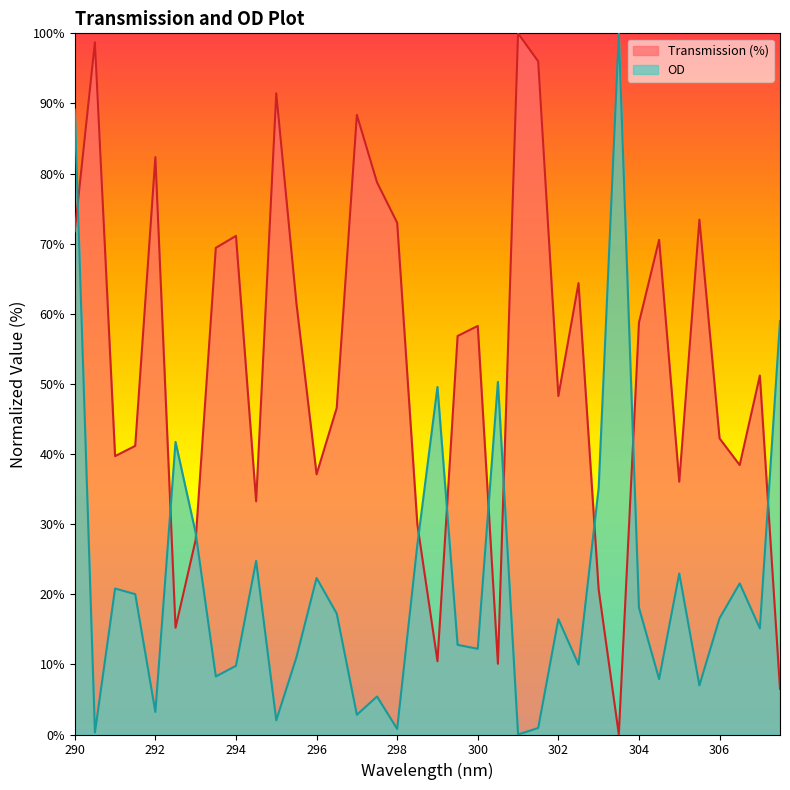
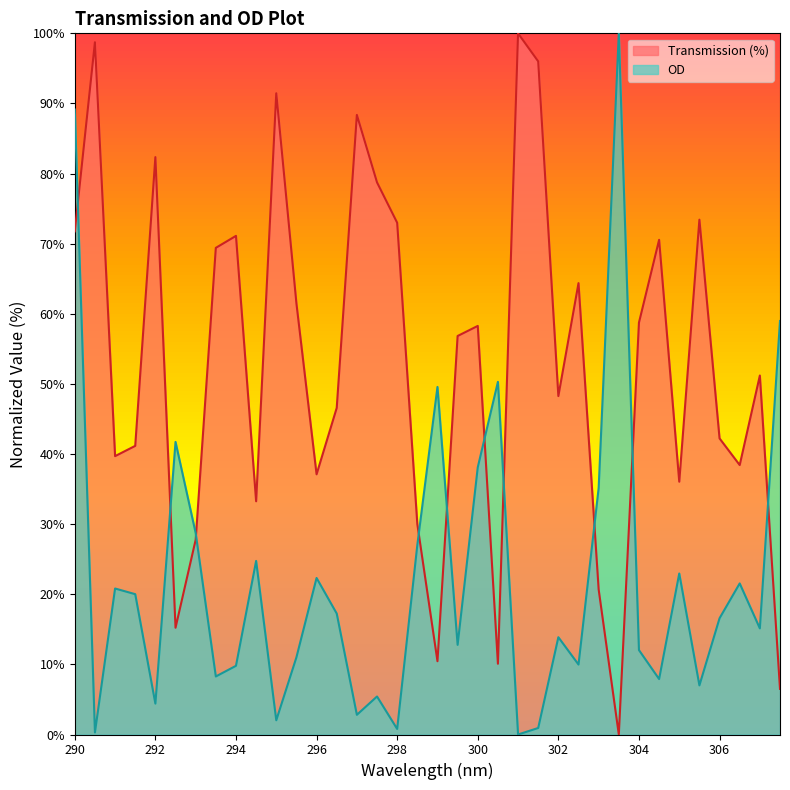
OD, 292: 3% -> 4%
OD, 300: 12% -> 38%
OD, 302: 16% -> 14%
OD, 304: 18% -> 12%
